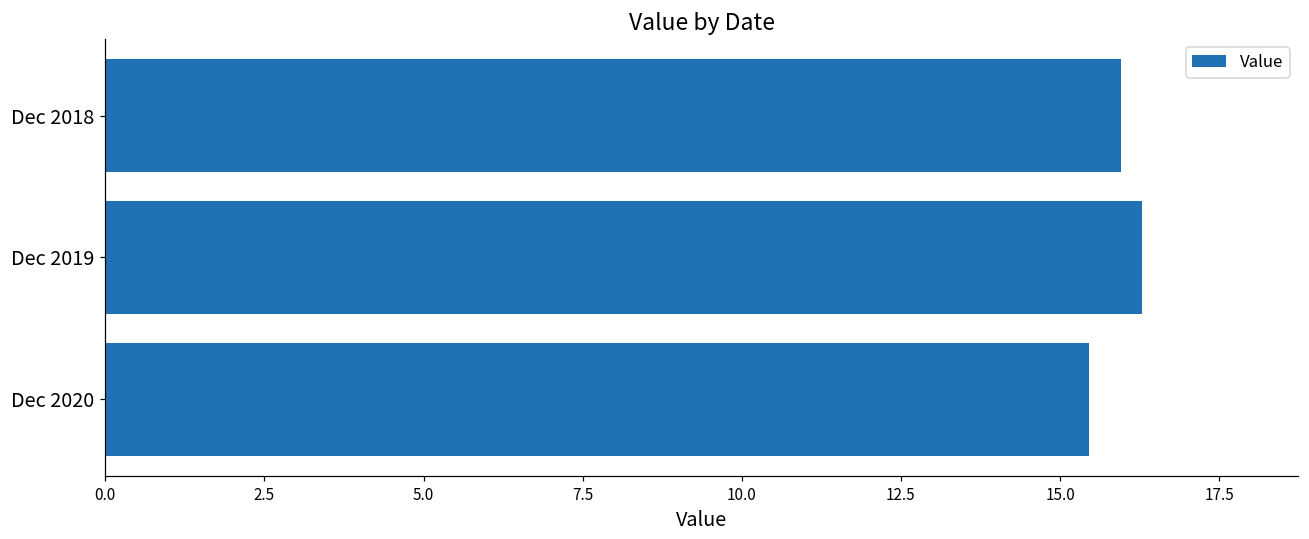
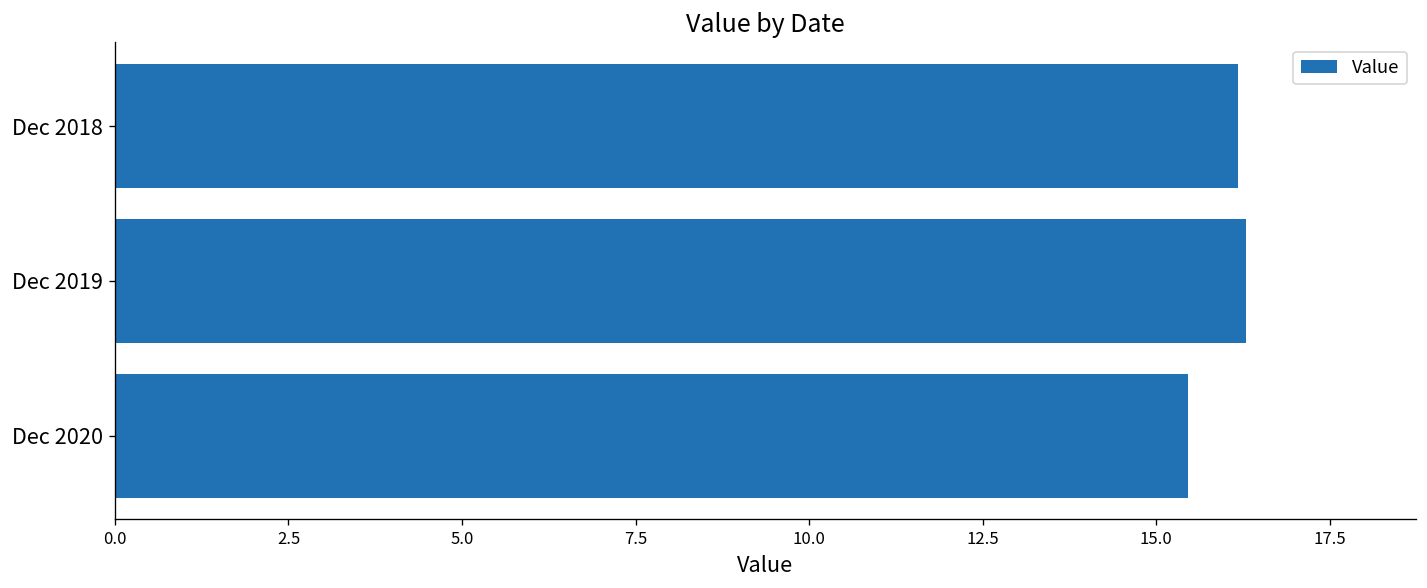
Dec 2018: 16.0 -> 16.2
